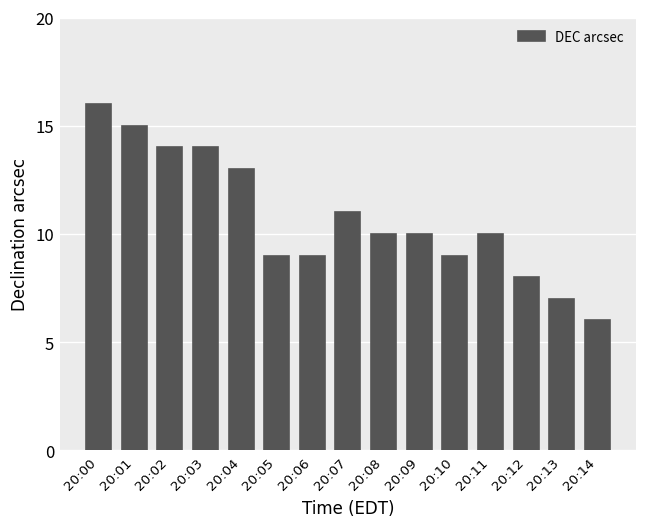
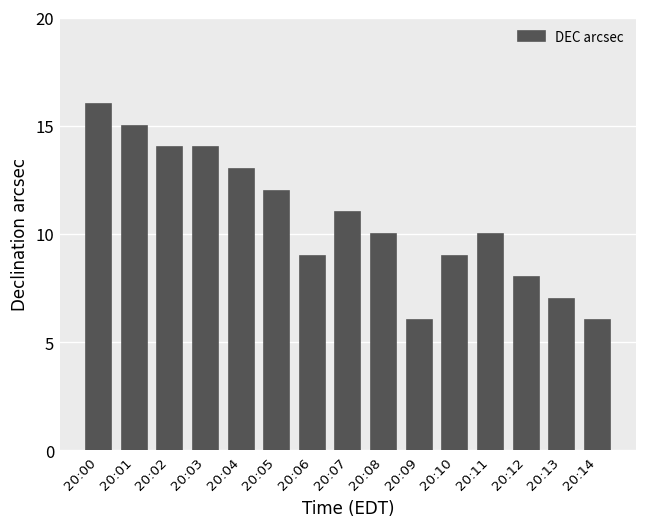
20:05: 9 -> 12
20:09: 10 -> 6
